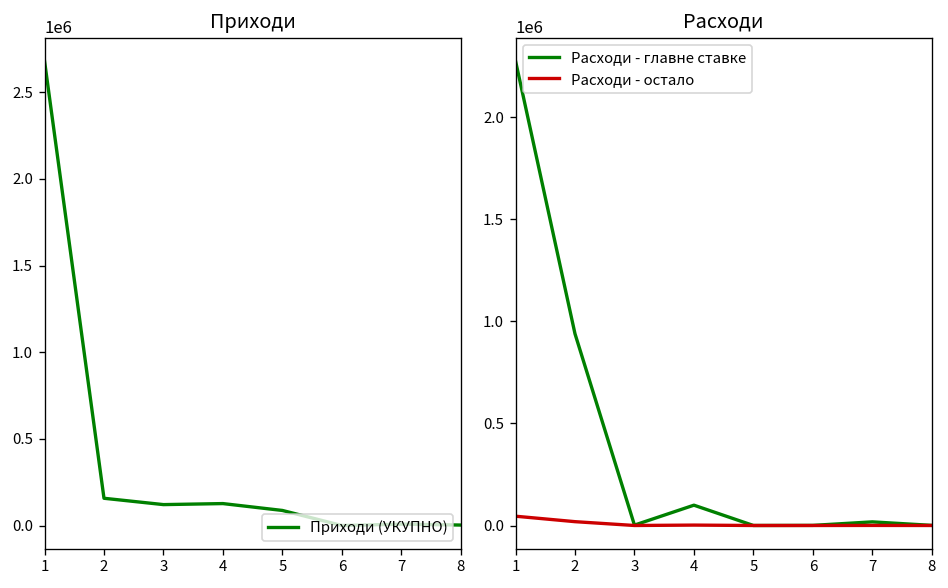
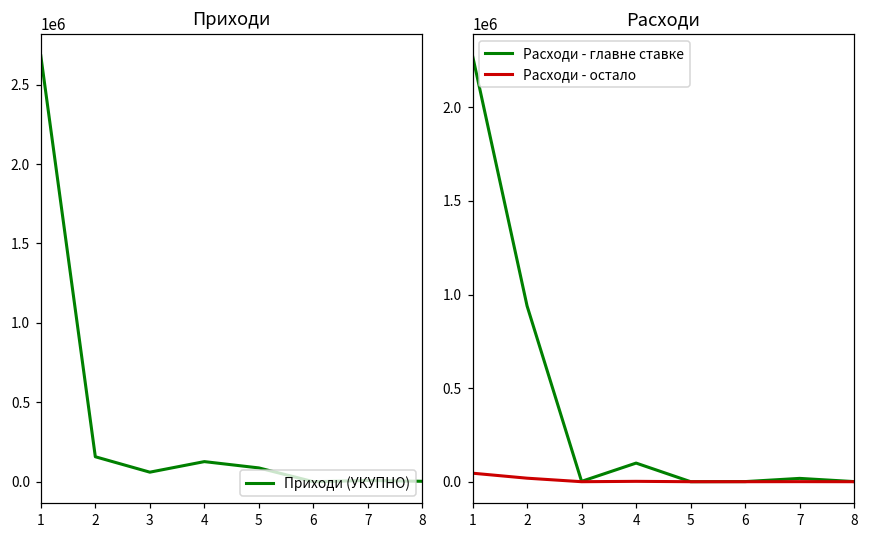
Приходи, 3: 120000 -> 60000
